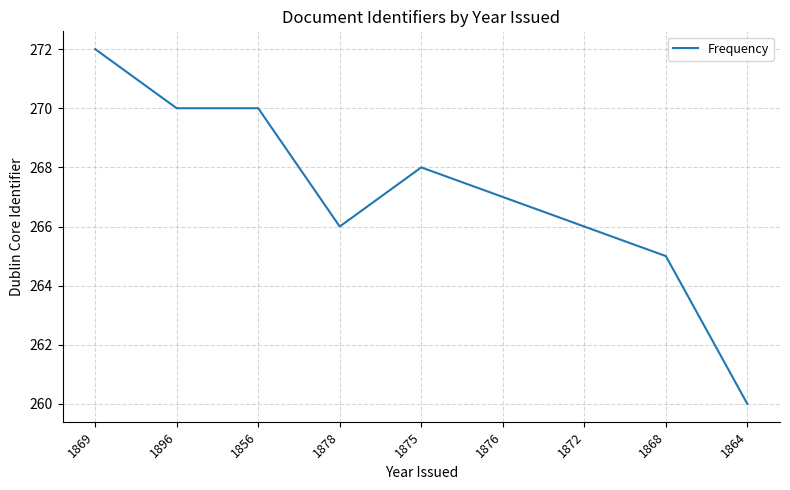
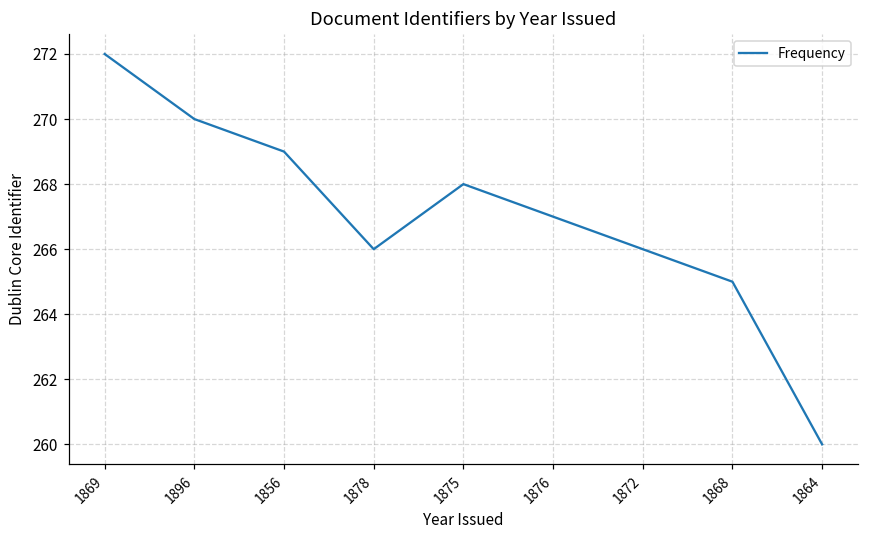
1856: 270 -> 269
